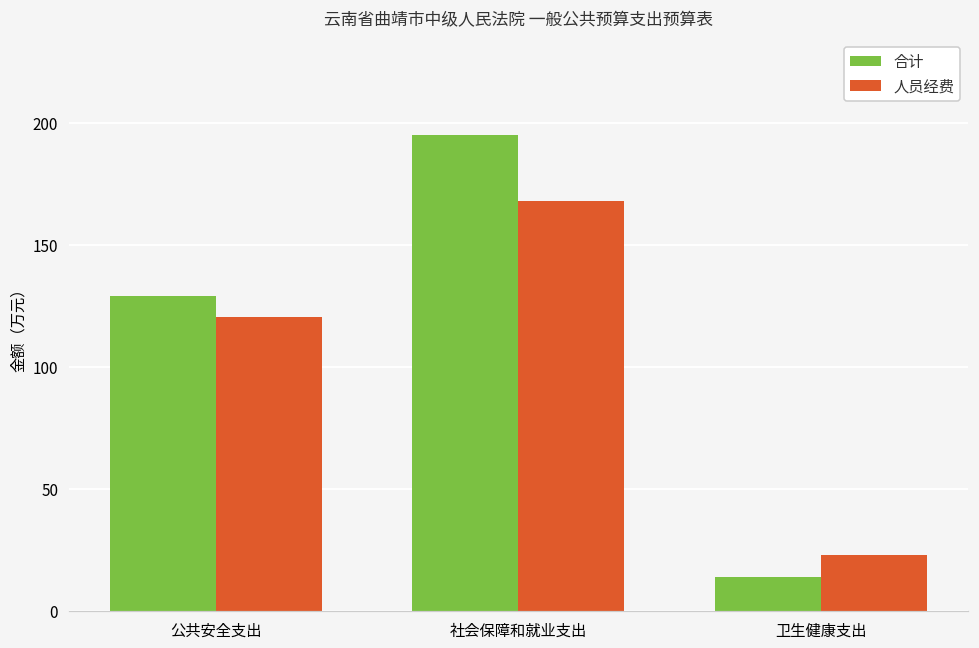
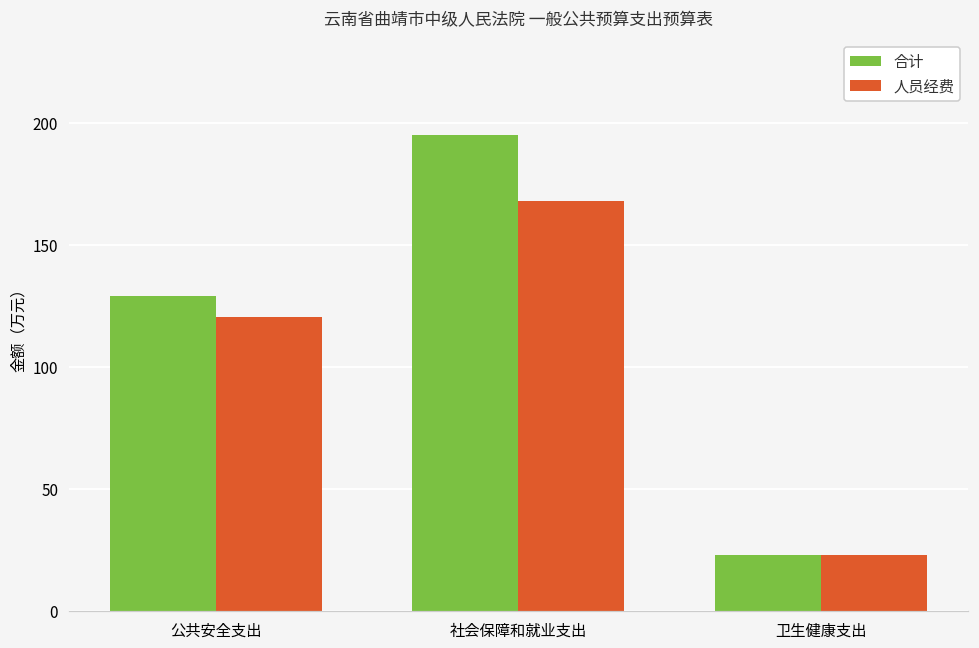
合计, 卫生健康支出: 14 -> 23
